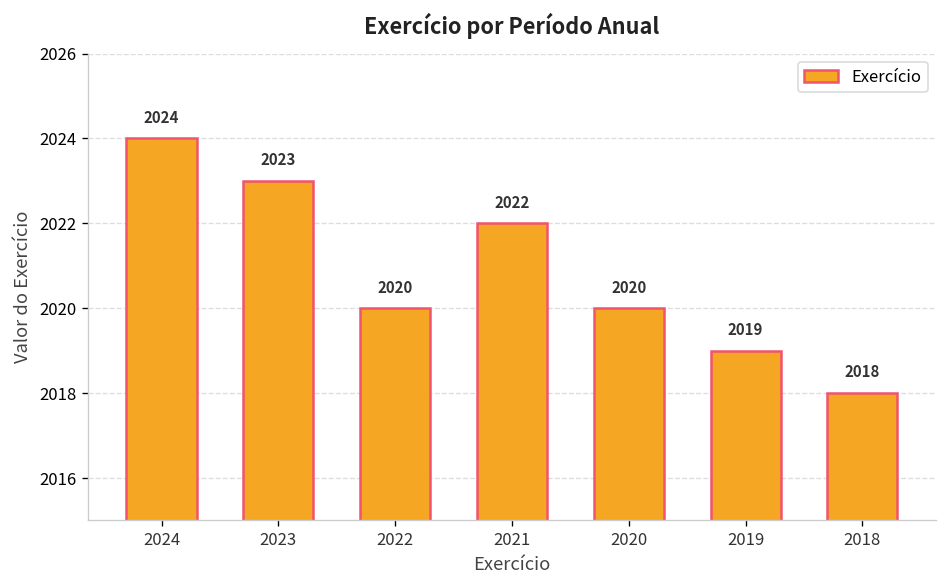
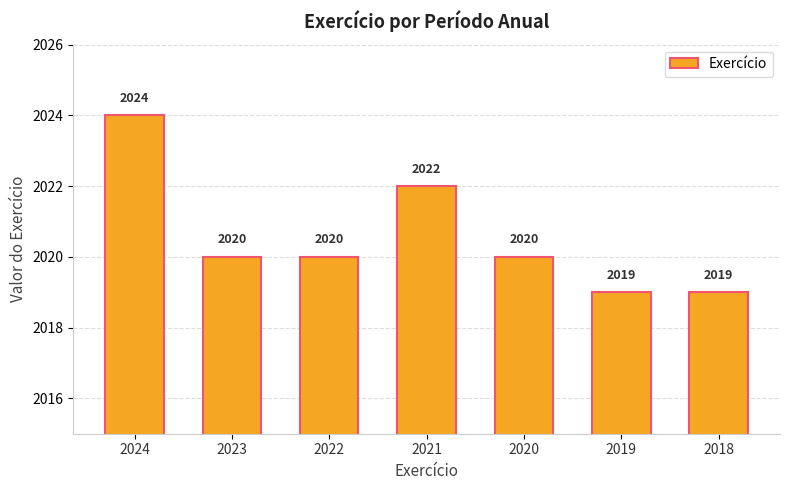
2023: 2023 -> 2020
2018: 2018 -> 2019
